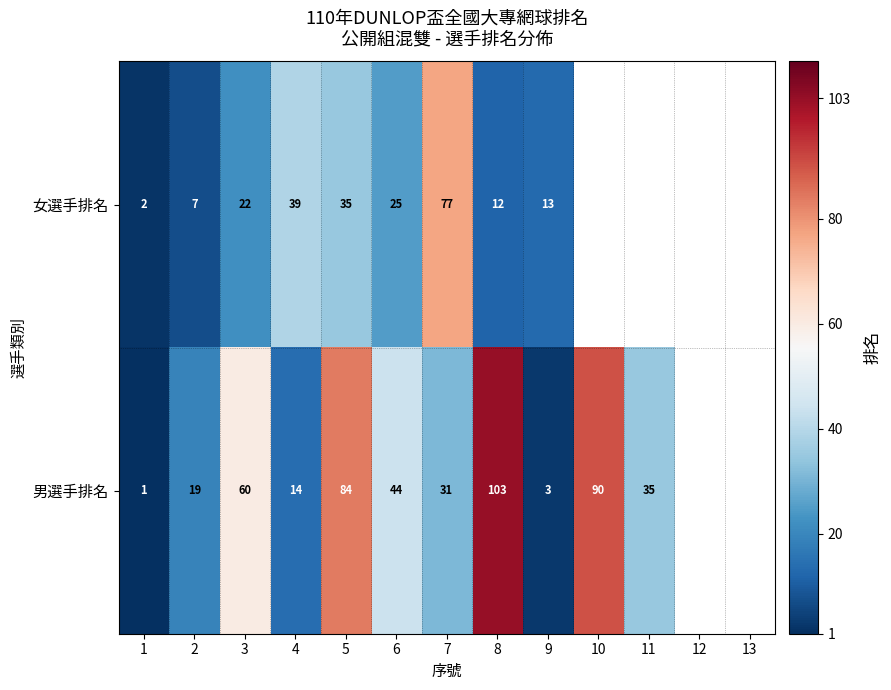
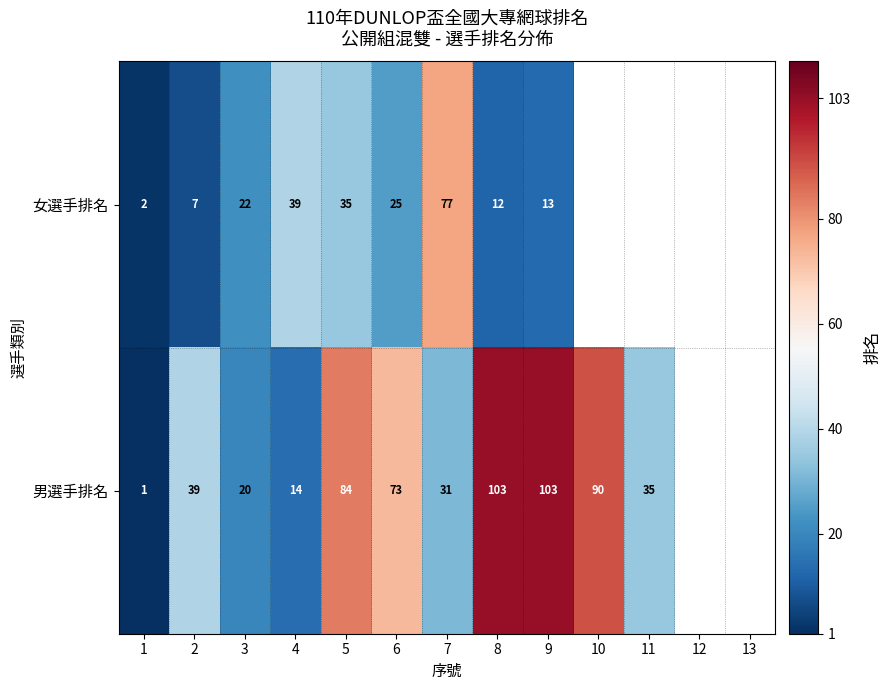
男選手排名, 2: 19 -> 39
男選手排名, 3: 60 -> 20
男選手排名, 6: 44 -> 73
男選手排名, 9: 3 -> 103
